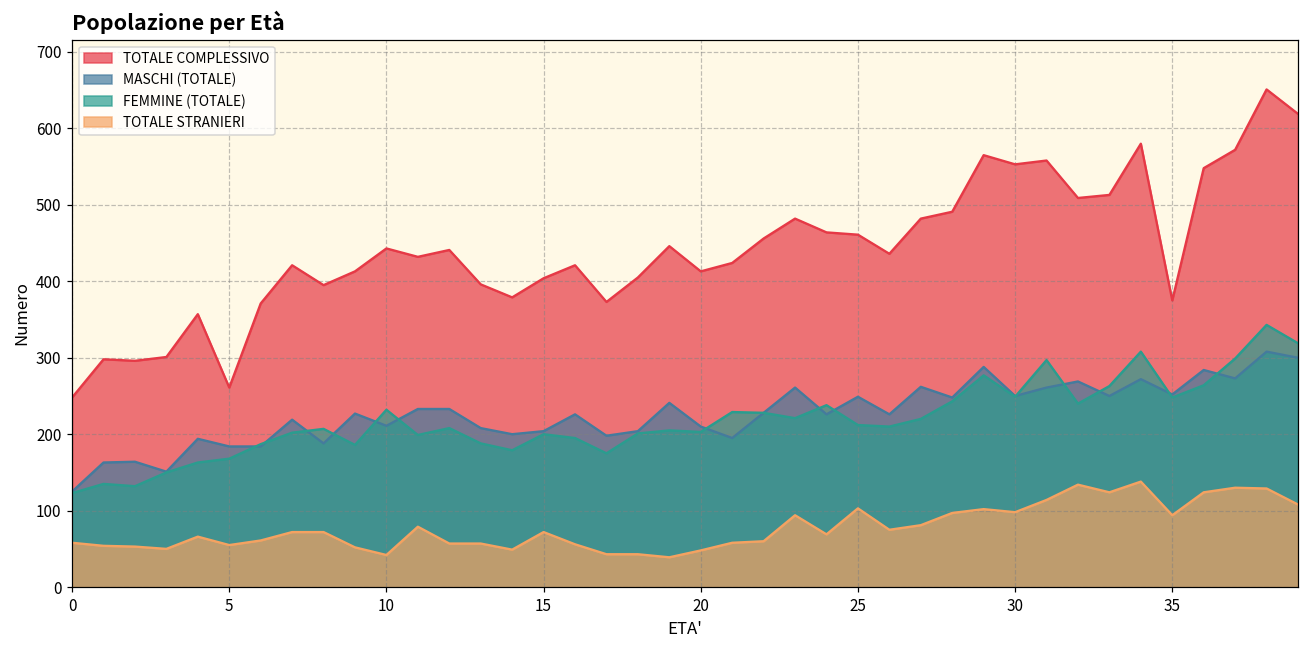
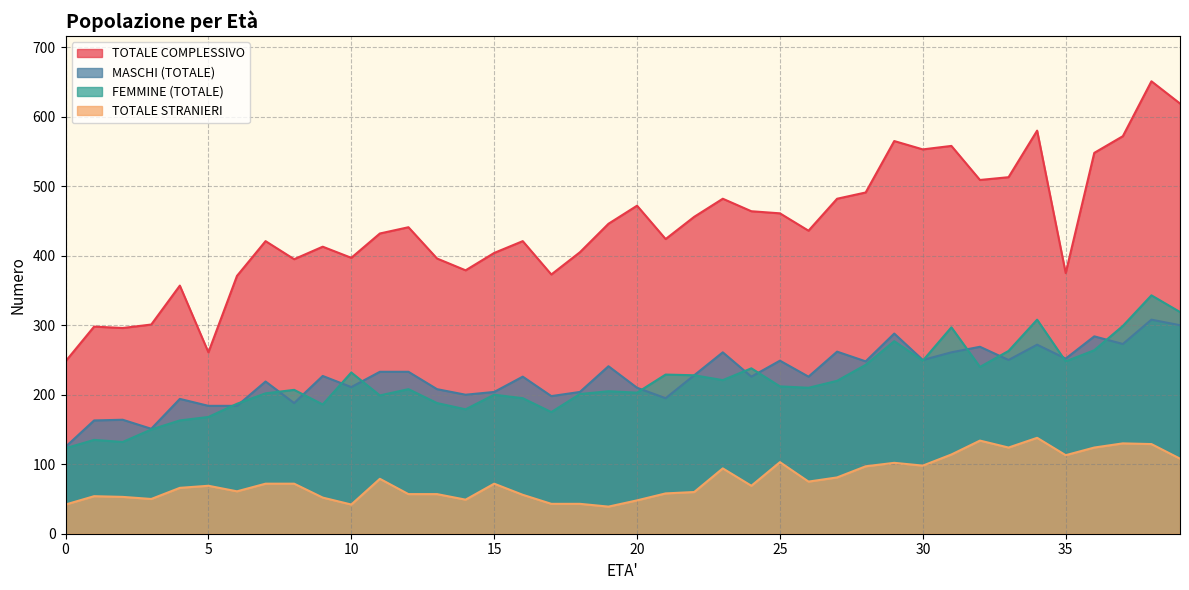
TOTALE STRANIERI, 0: 60 -> 40
TOTALE STRANIERI, 5: 60 -> 70
TOTALE COMPLESSIVO, 10: 440 -> 400
TOTALE COMPLESSIVO, 20: 410 -> 470
TOTALE STRANIERI, 35: 90 -> 110
